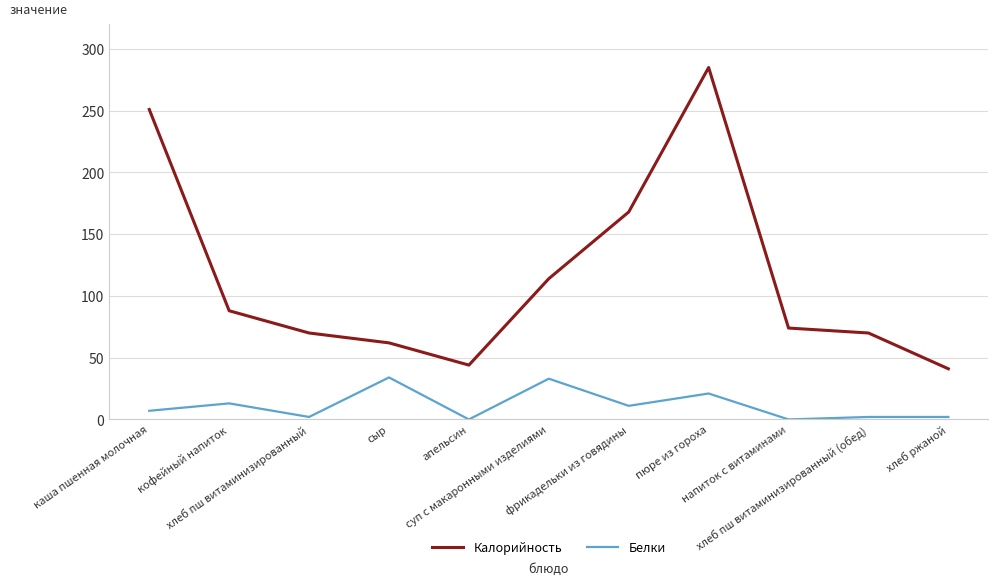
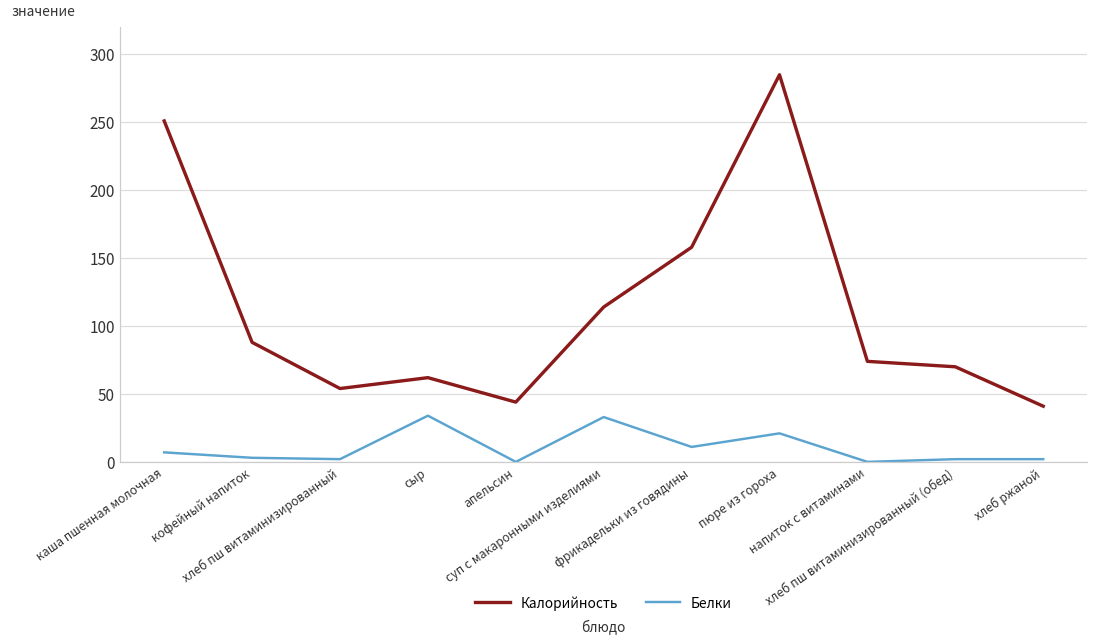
Белки, кофейный напиток: 13 -> 3
Калорийность, хлеб пш витаминизированный: 70 -> 54
Калорийность, фрикадельки из говядины: 168 -> 158
